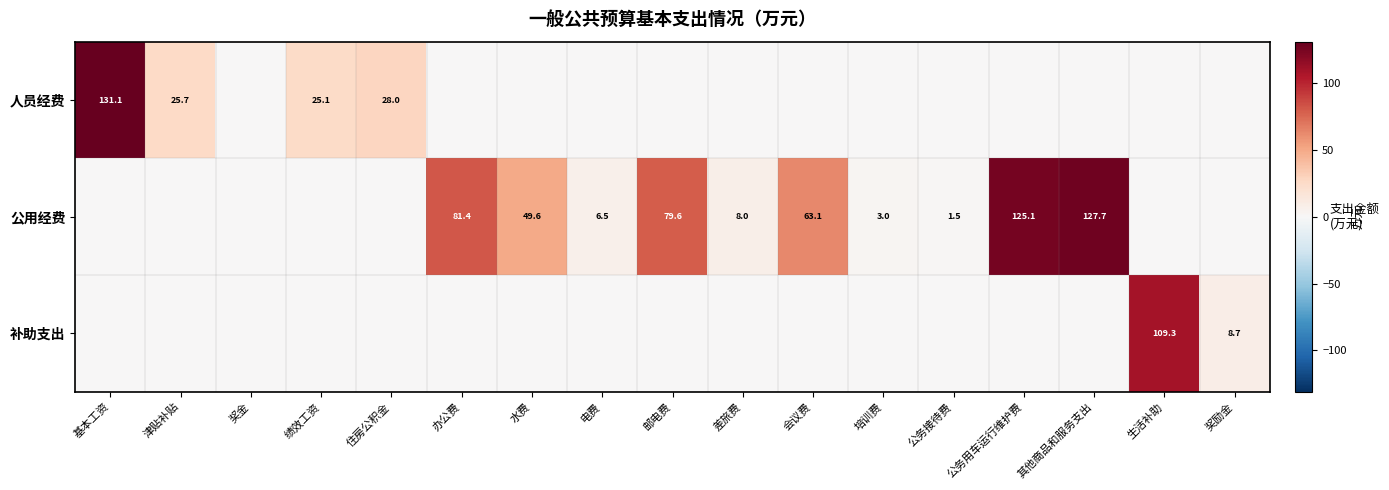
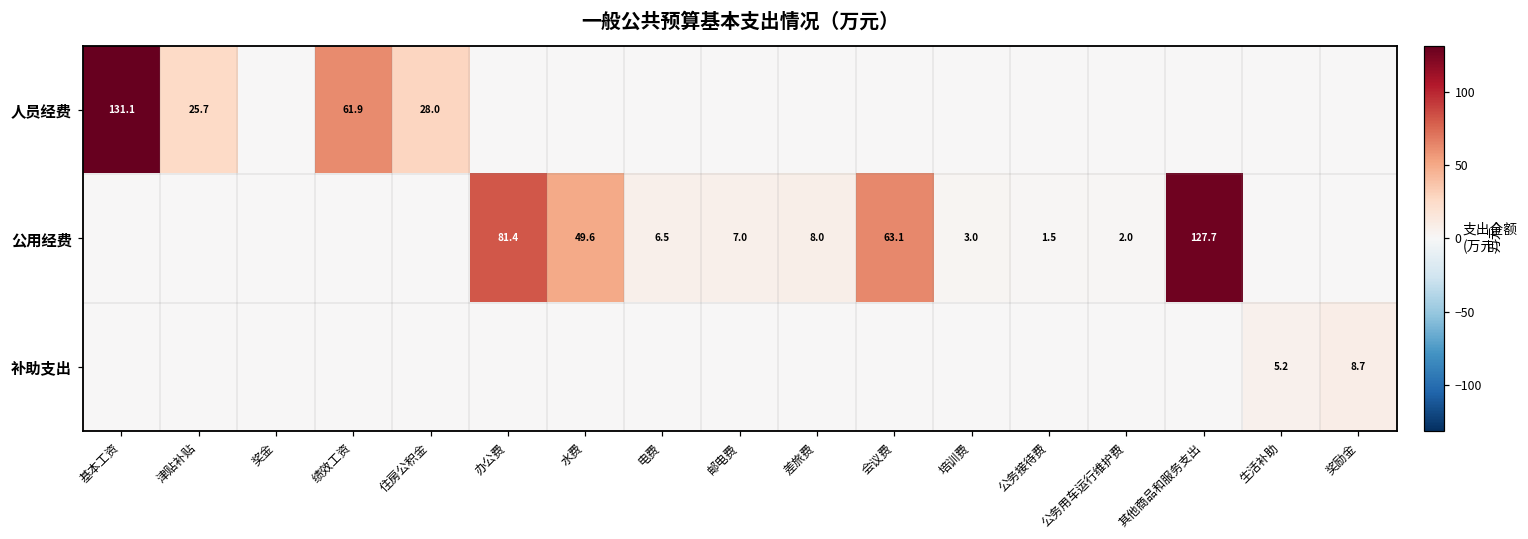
人员经费, 绩效工资: 25.1 -> 61.9
公用经费, 邮电费: 79.6 -> 7.0
公用经费, 公务用车运行维护费: 125.1 -> 2.0
补助支出, 生活补助: 109.3 -> 5.2
